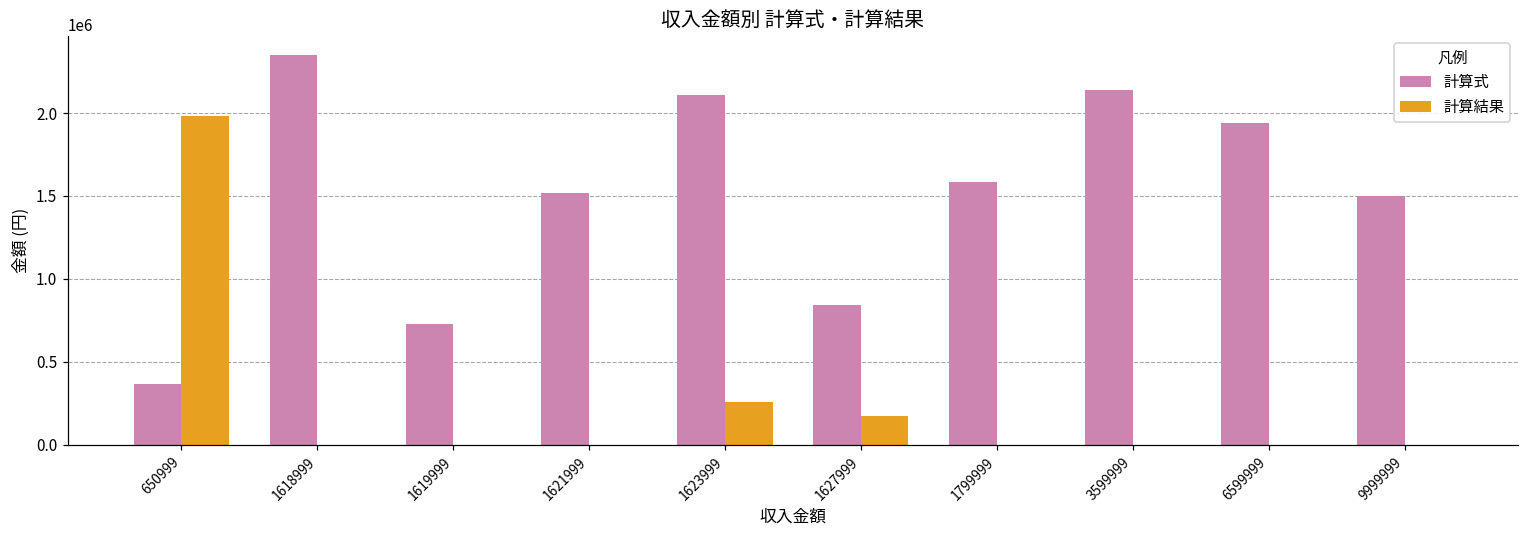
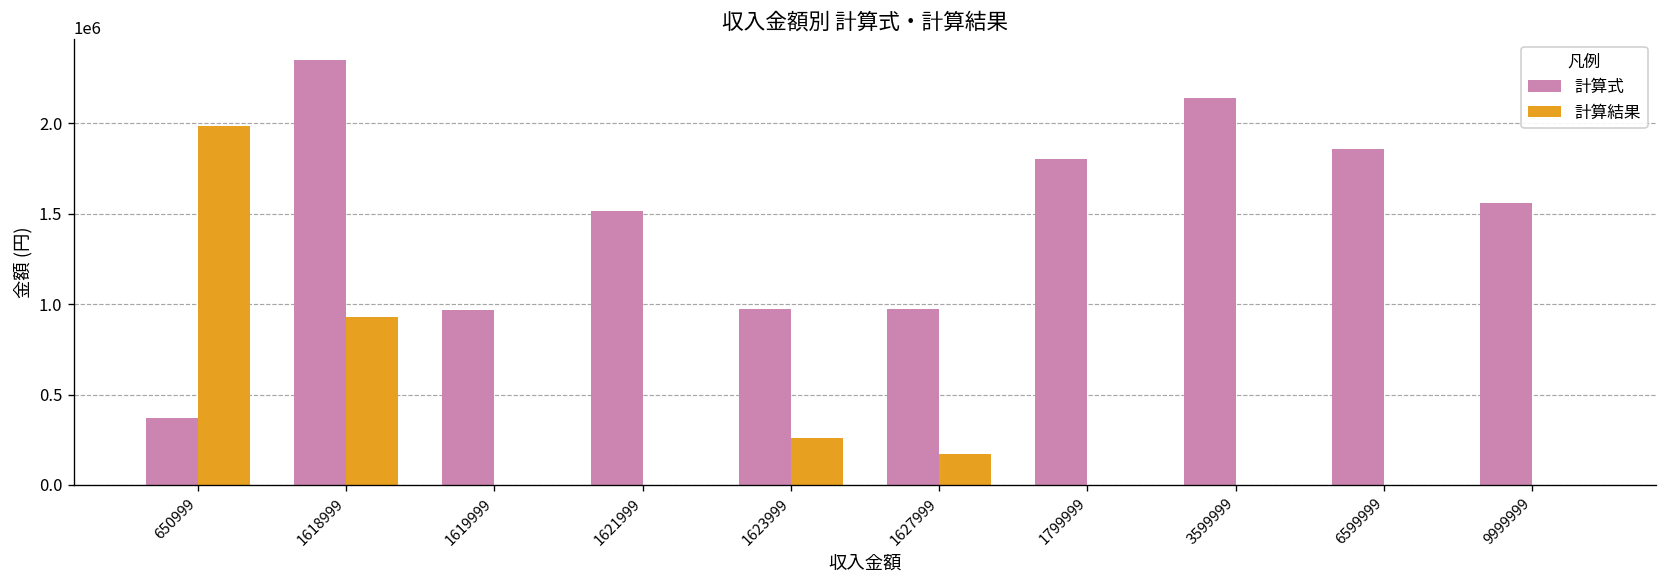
計算結果, 1618999: 0 -> 930000
計算式, 1619999: 730000 -> 970000
計算式, 1623999: 2110000 -> 970000
計算式, 1627999: 840000 -> 970000
計算式, 1799999: 1590000 -> 1800000
計算式, 6599999: 1940000 -> 1860000
計算式, 9999999: 1500000 -> 1560000
